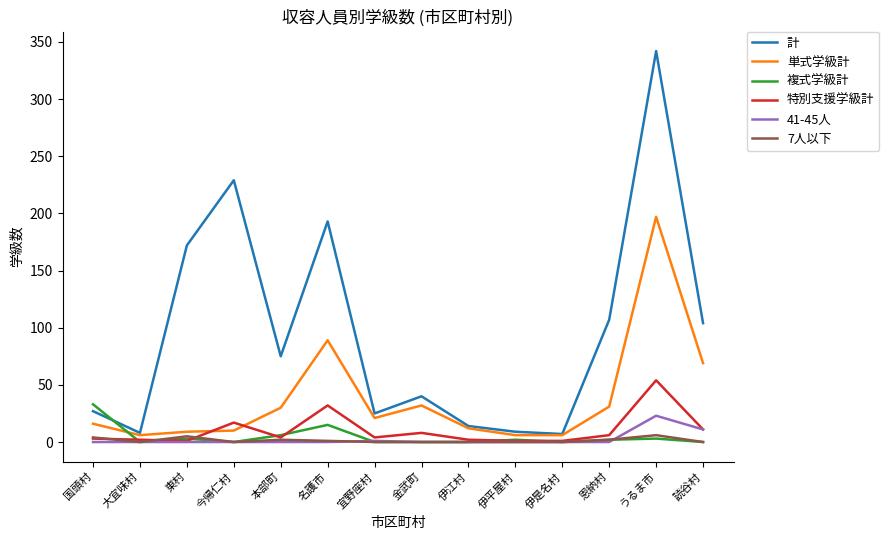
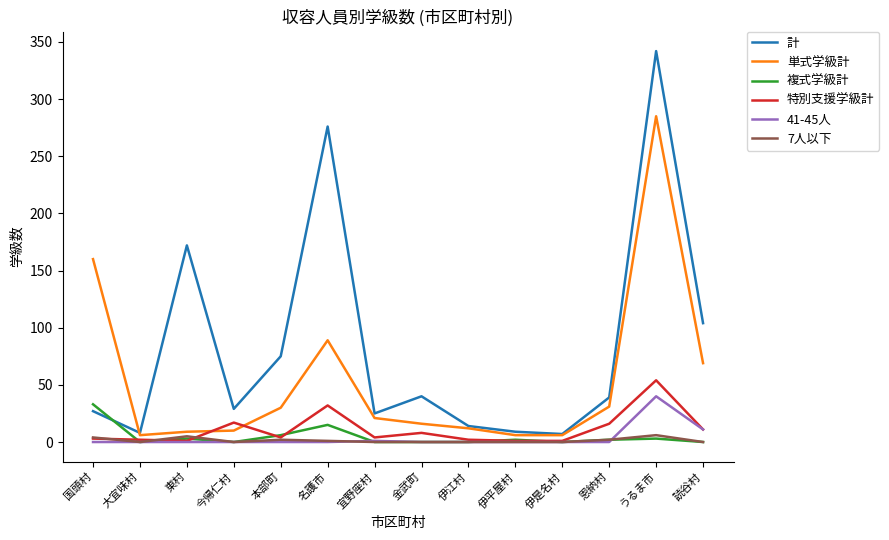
単式学級計, 国頭村: 16 -> 160
計, 今帰仁村: 229 -> 29
計, 名護市: 193 -> 276
単式学級計, 金武町: 32 -> 16
計, 恩納村: 107 -> 39
特別支援学級計, 恩納村: 6 -> 16
単式学級計, うるま市: 197 -> 285
41-45人, うるま市: 23 -> 40
